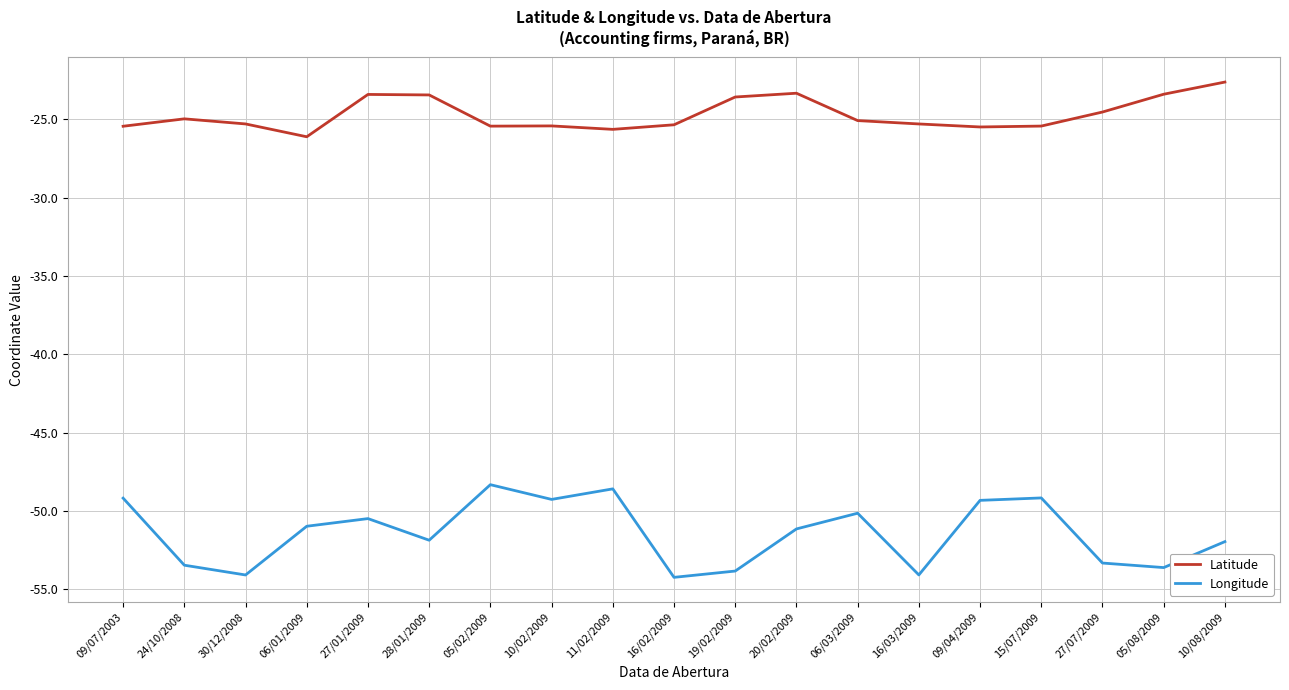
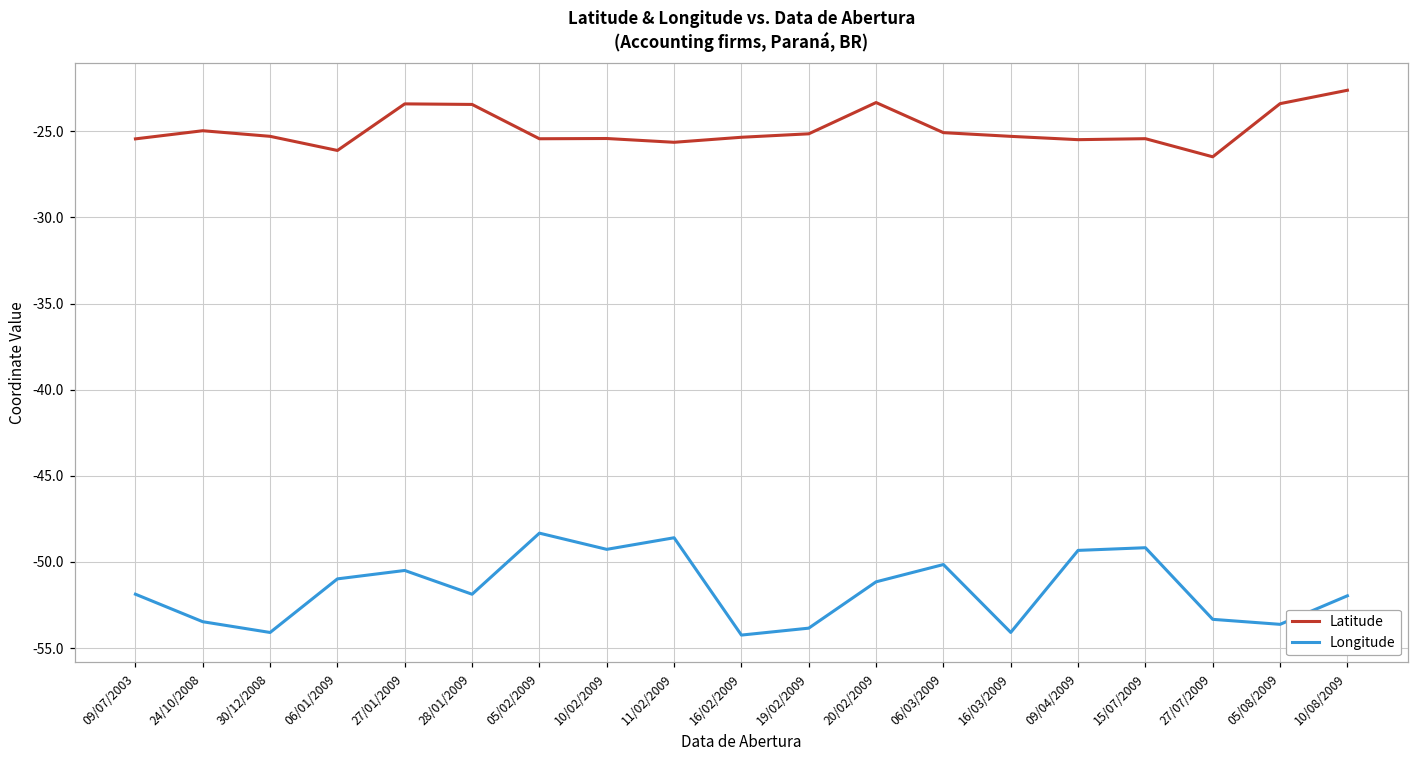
Longitude, 09/07/2003: -49.2 -> -51.9
Latitude, 19/02/2009: -23.6 -> -25.1
Latitude, 27/07/2009: -24.5 -> -26.5
